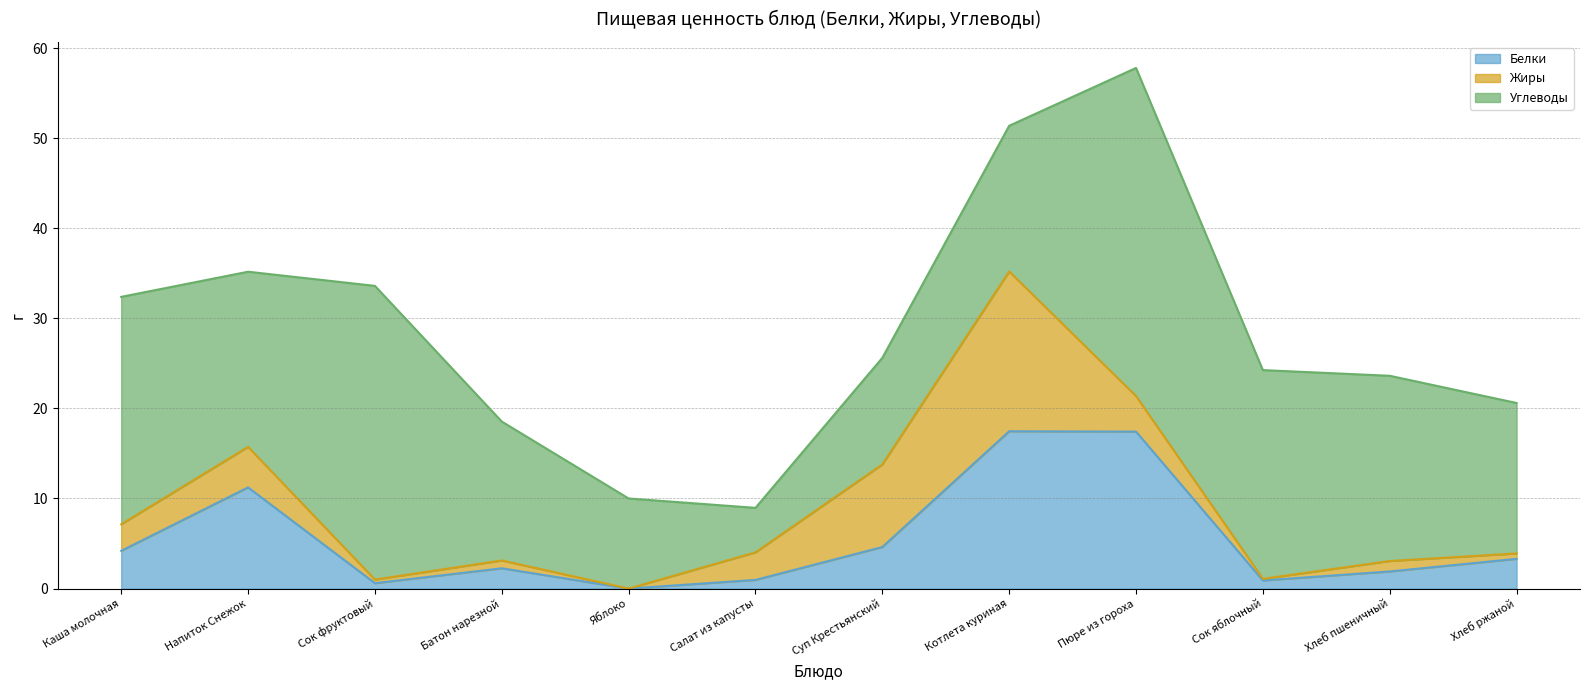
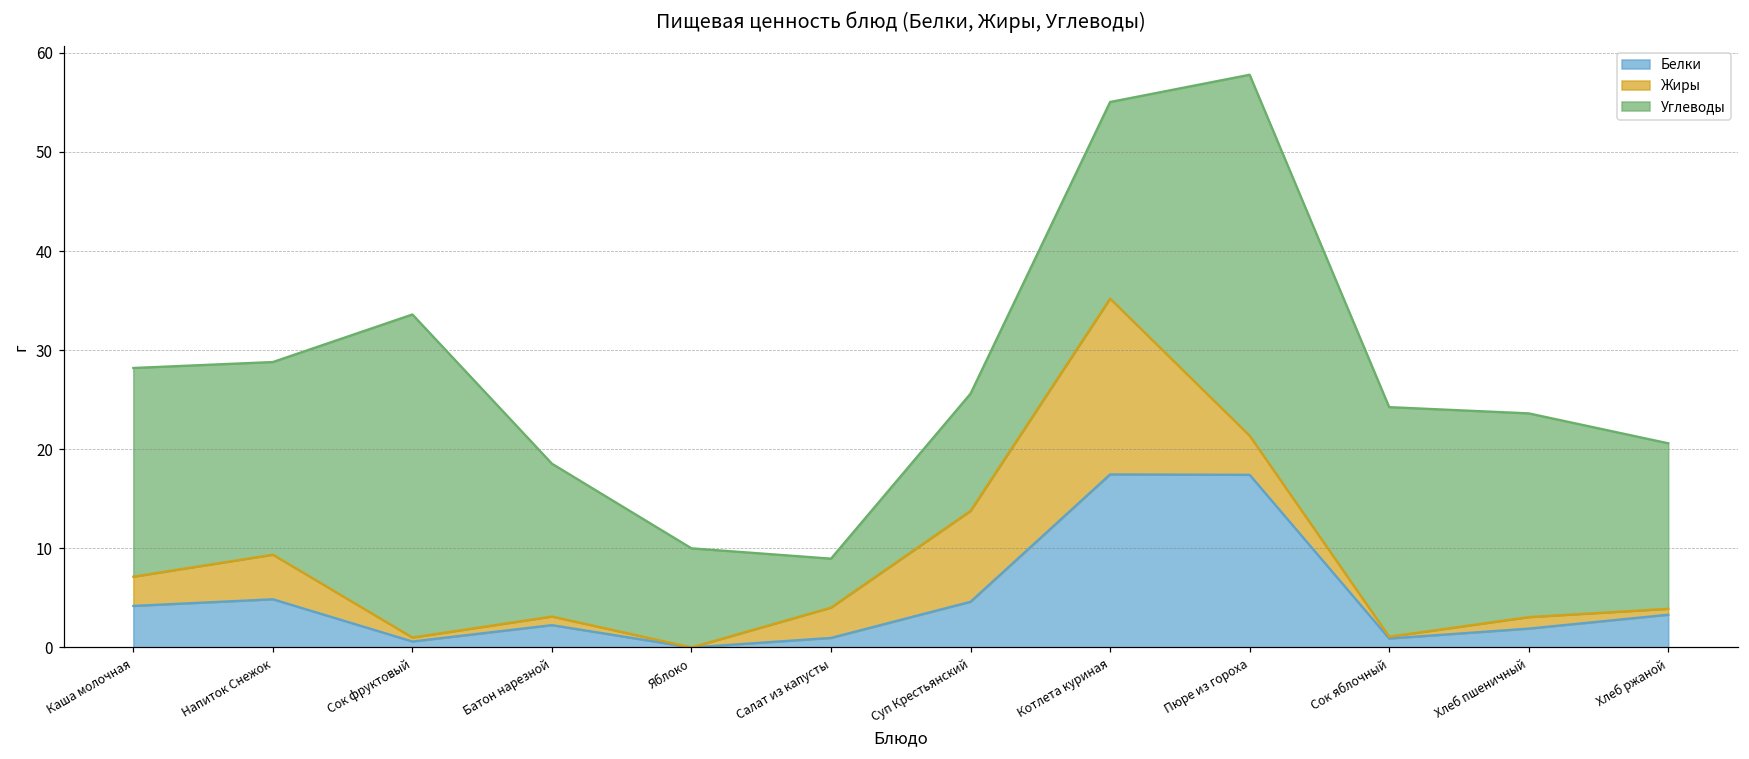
Углеводы, Каша молочная: 25 -> 21
Белки, Напиток Снежок: 11 -> 5
Углеводы, Котлета куриная: 16 -> 20
